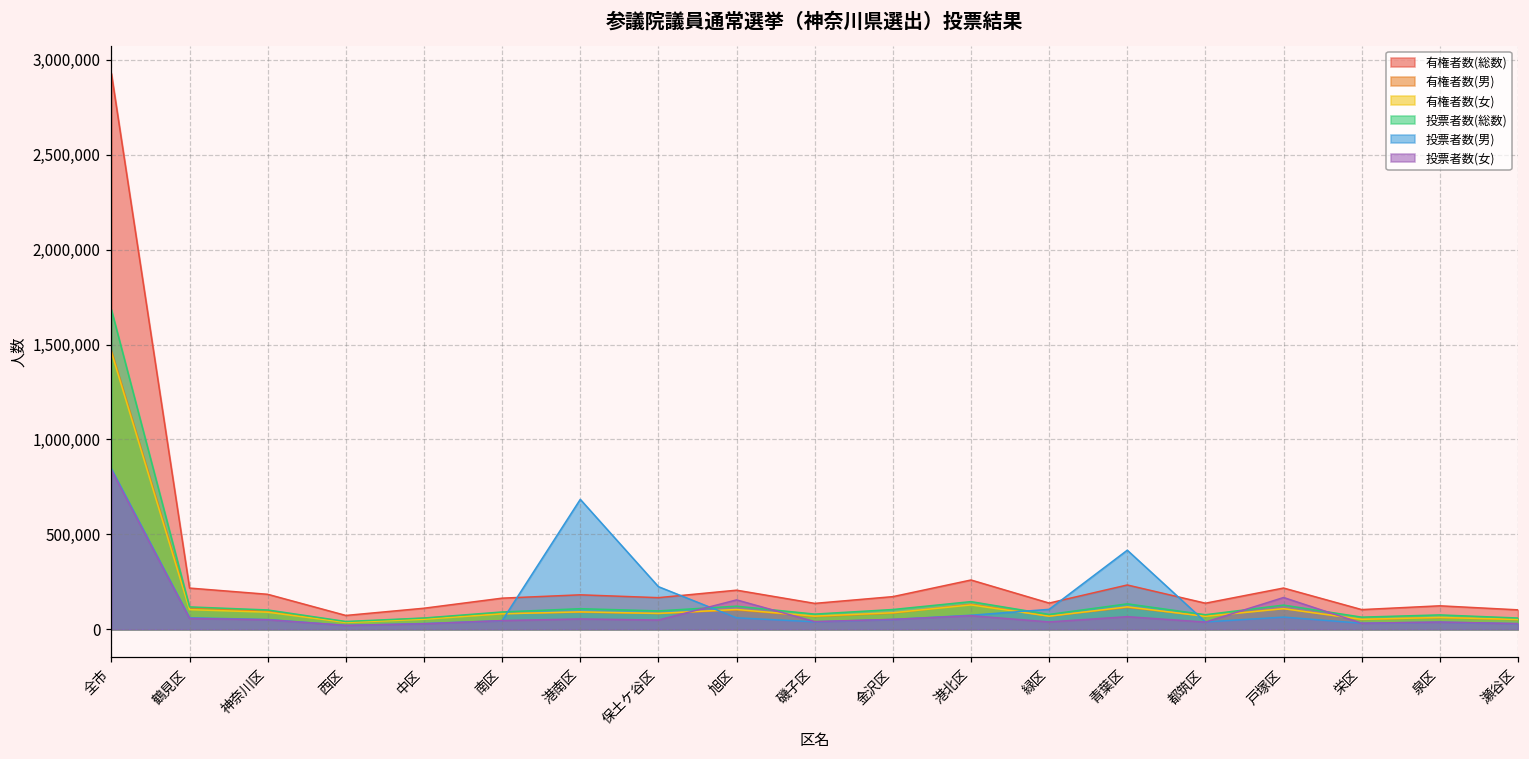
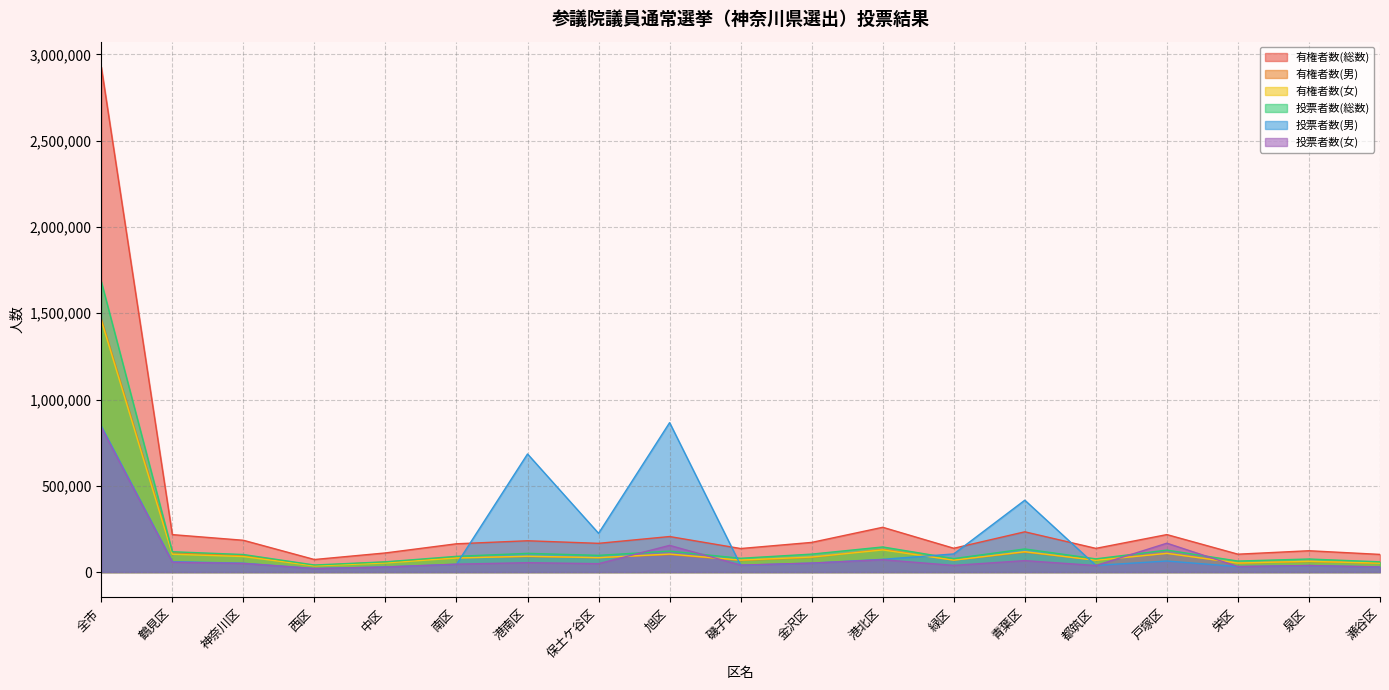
投票者数(男), 旭区: 60,000 -> 870,000
